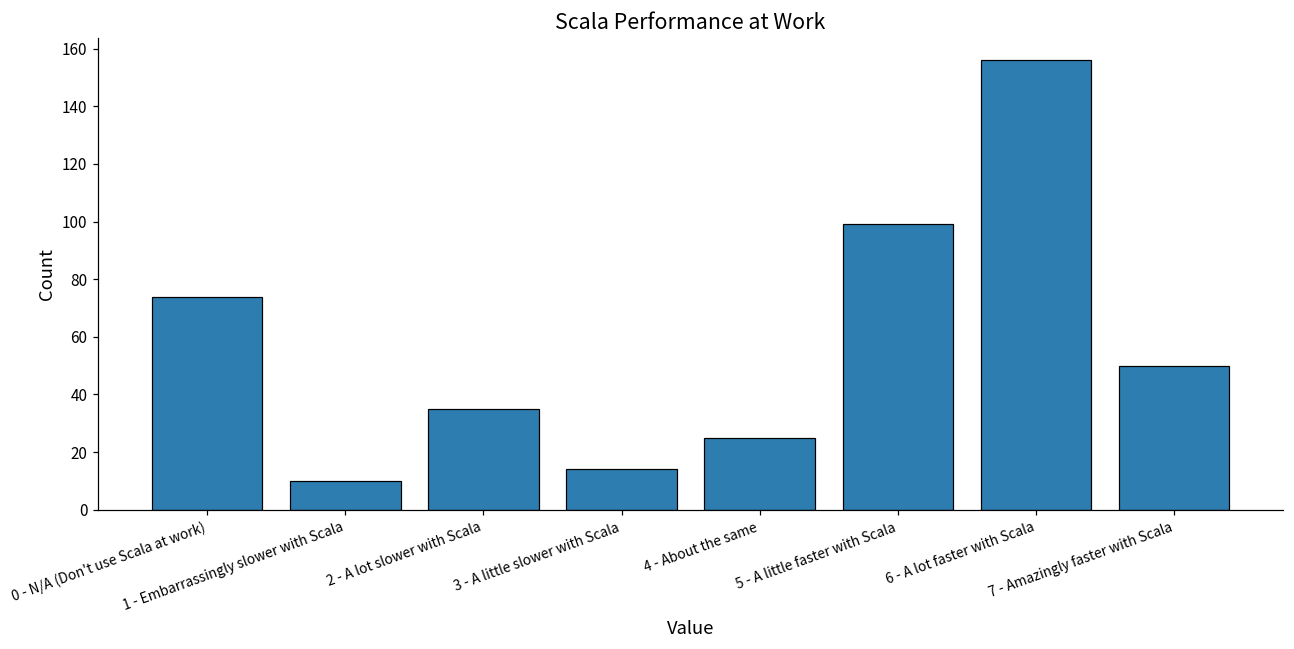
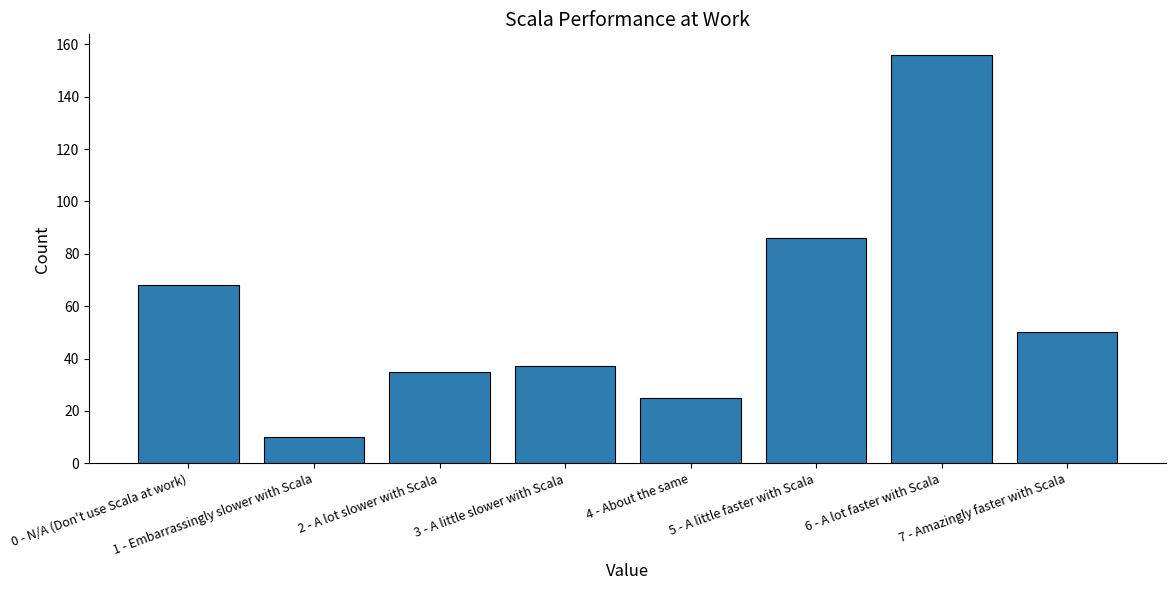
0 - N/A (Don't use Scala at work): 74 -> 68
3 - A little slower with Scala: 14 -> 37
5 - A little faster with Scala: 99 -> 86
